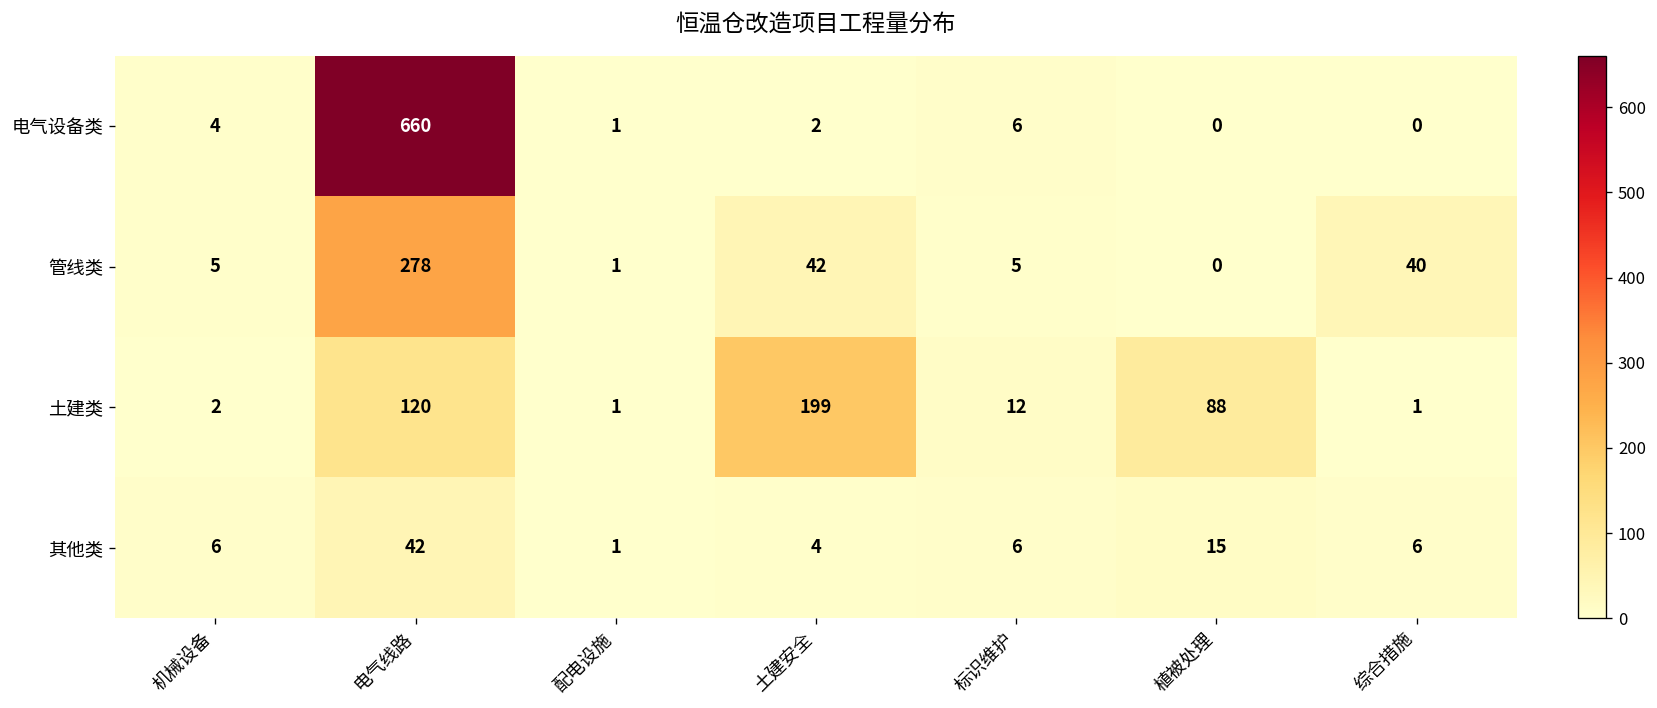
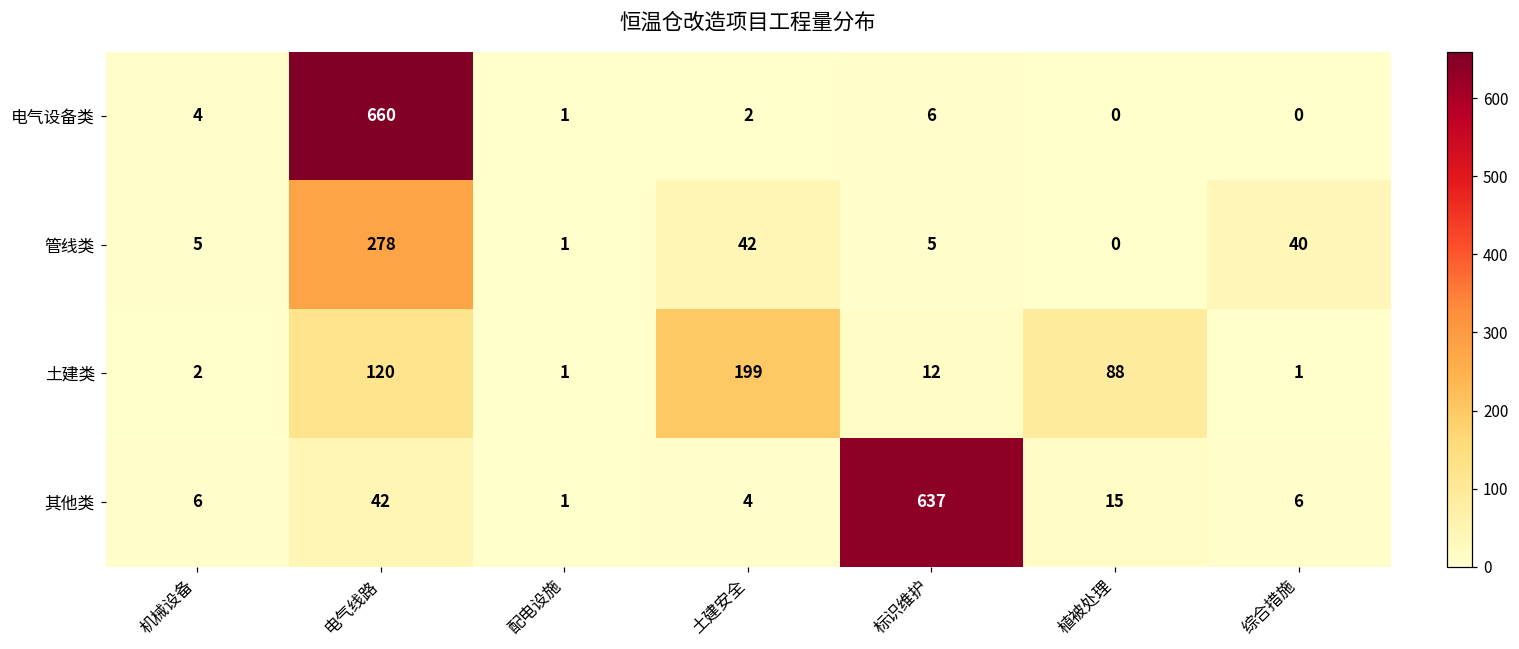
其他类, 标识维护: 6 -> 637
